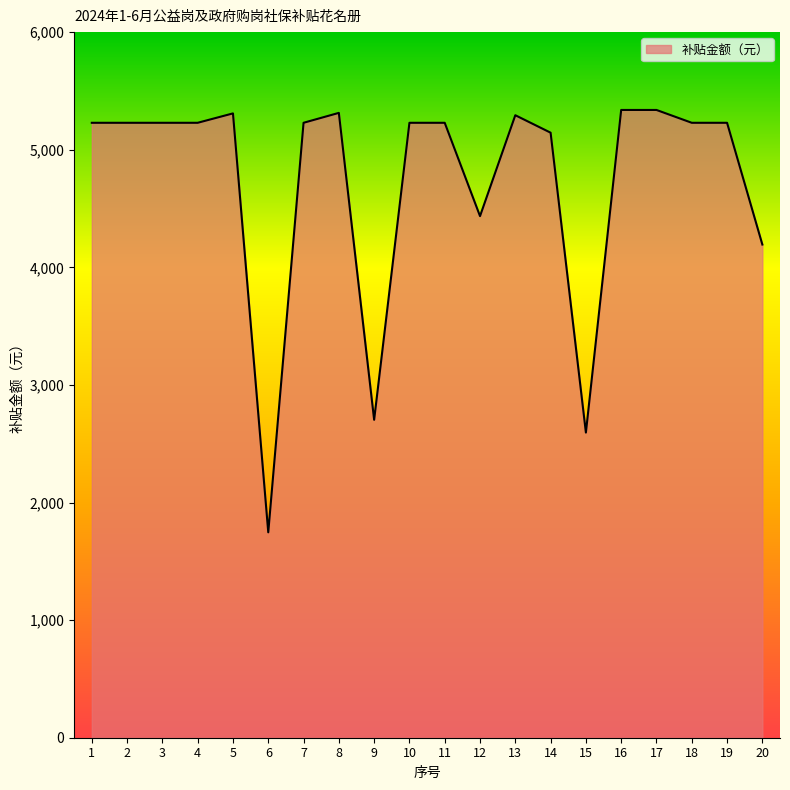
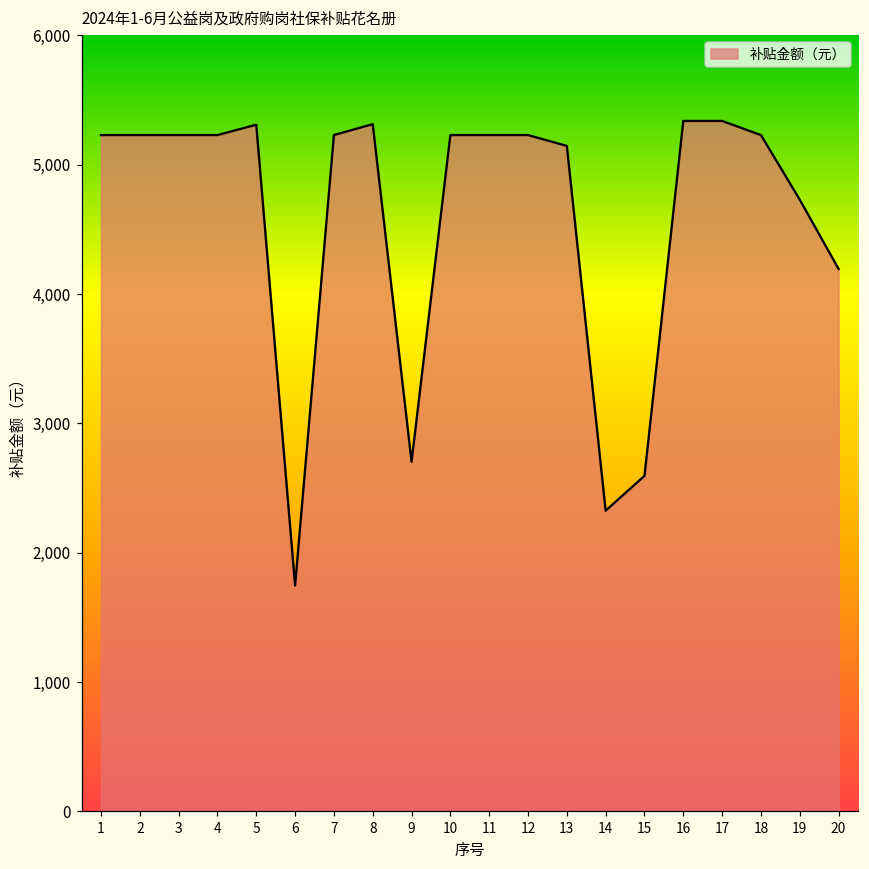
12: 4,440 -> 5,230
13: 5,290 -> 5,140
14: 5,140 -> 2,330
19: 5,230 -> 4,730
